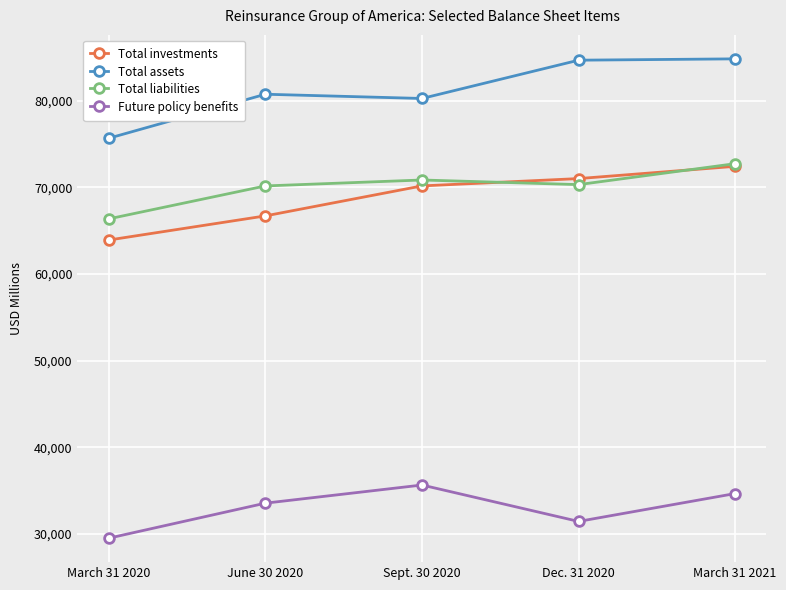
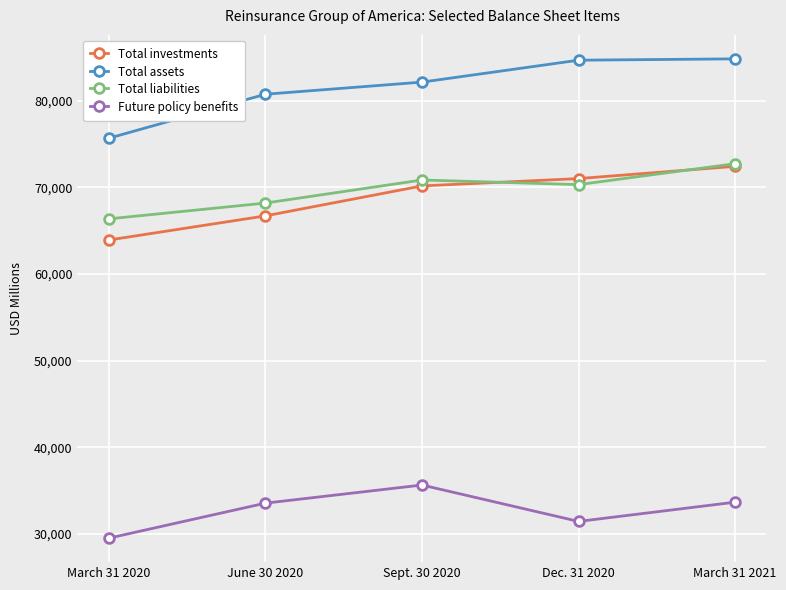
Total liabilities, June 30 2020: 70,000 -> 68,000
Total assets, Sept. 30 2020: 80,000 -> 82,000
Future policy benefits, March 31 2021: 35,000 -> 34,000
